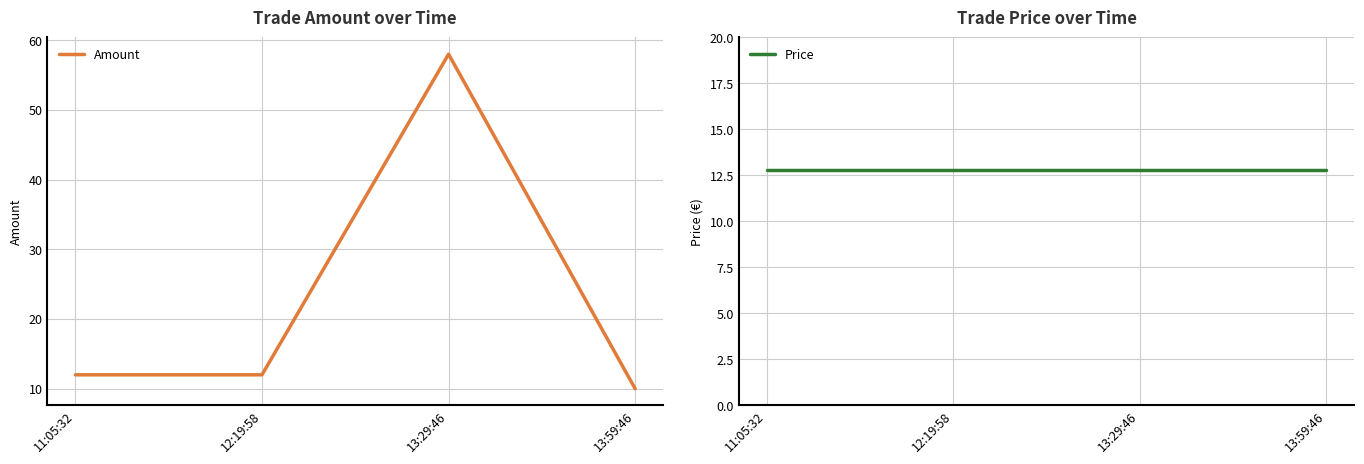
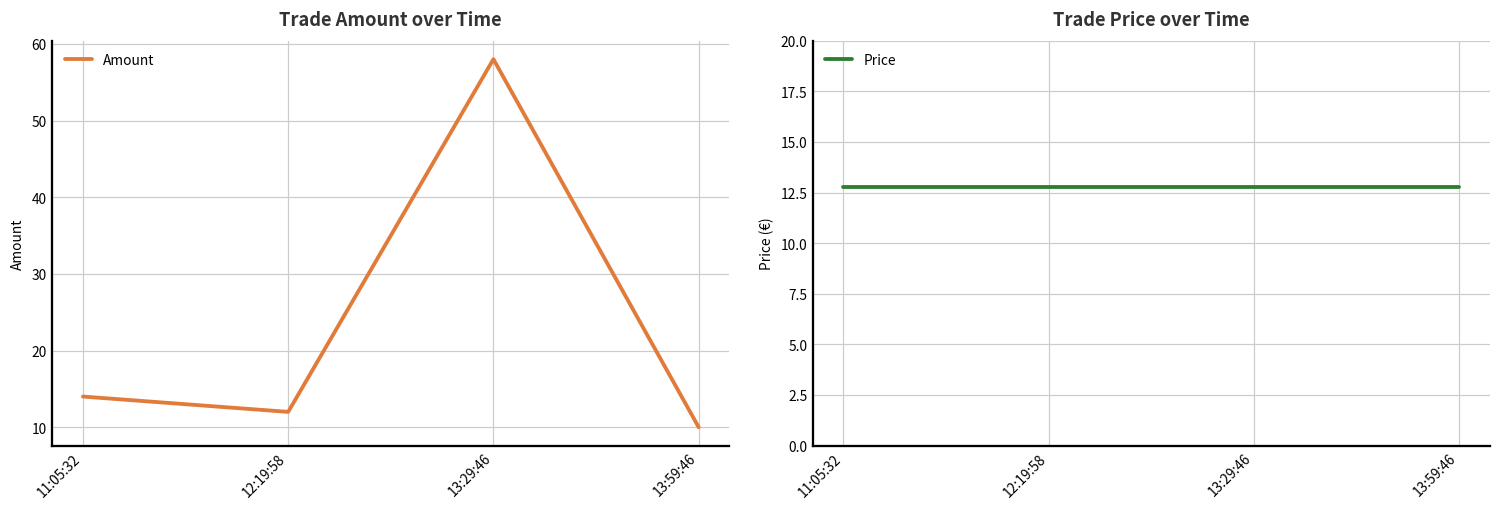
Trade Amount over Time, 11:05:32: 12 -> 14
